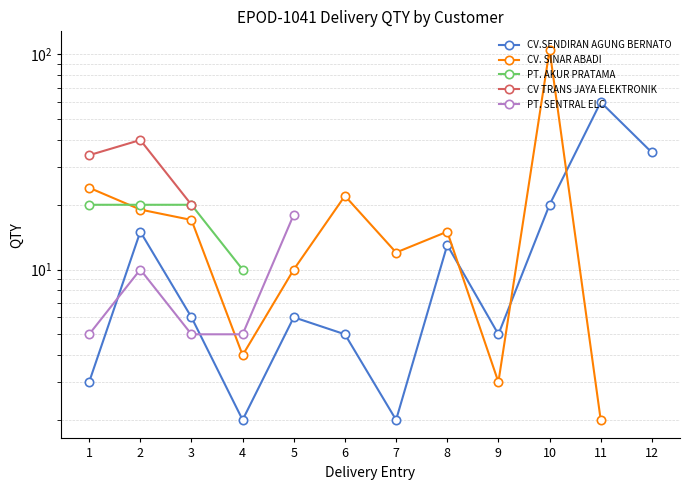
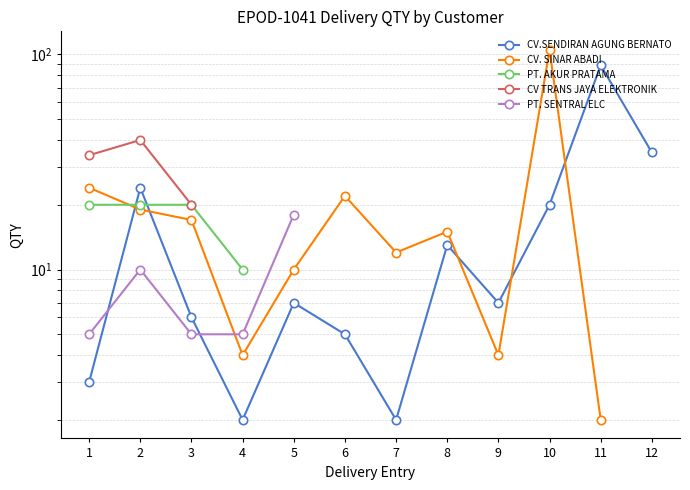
CV.SENDIRAN AGUNG BERNATO, 2: 15 -> 24
CV.SENDIRAN AGUNG BERNATO, 5: 6 -> 7
CV.SENDIRAN AGUNG BERNATO, 9: 5 -> 7
CV. SINAR ABADI, 9: 3 -> 4
CV.SENDIRAN AGUNG BERNATO, 11: 60 -> 89
